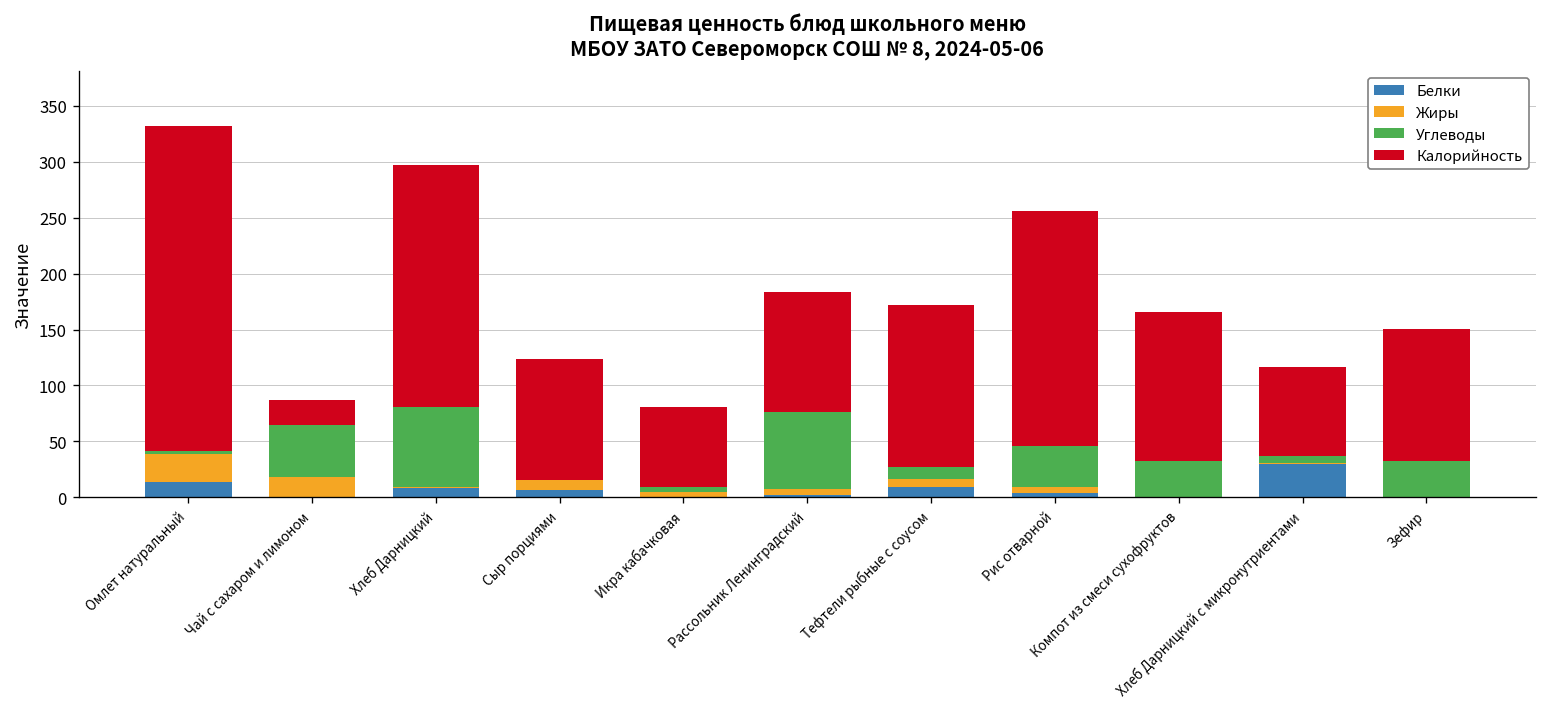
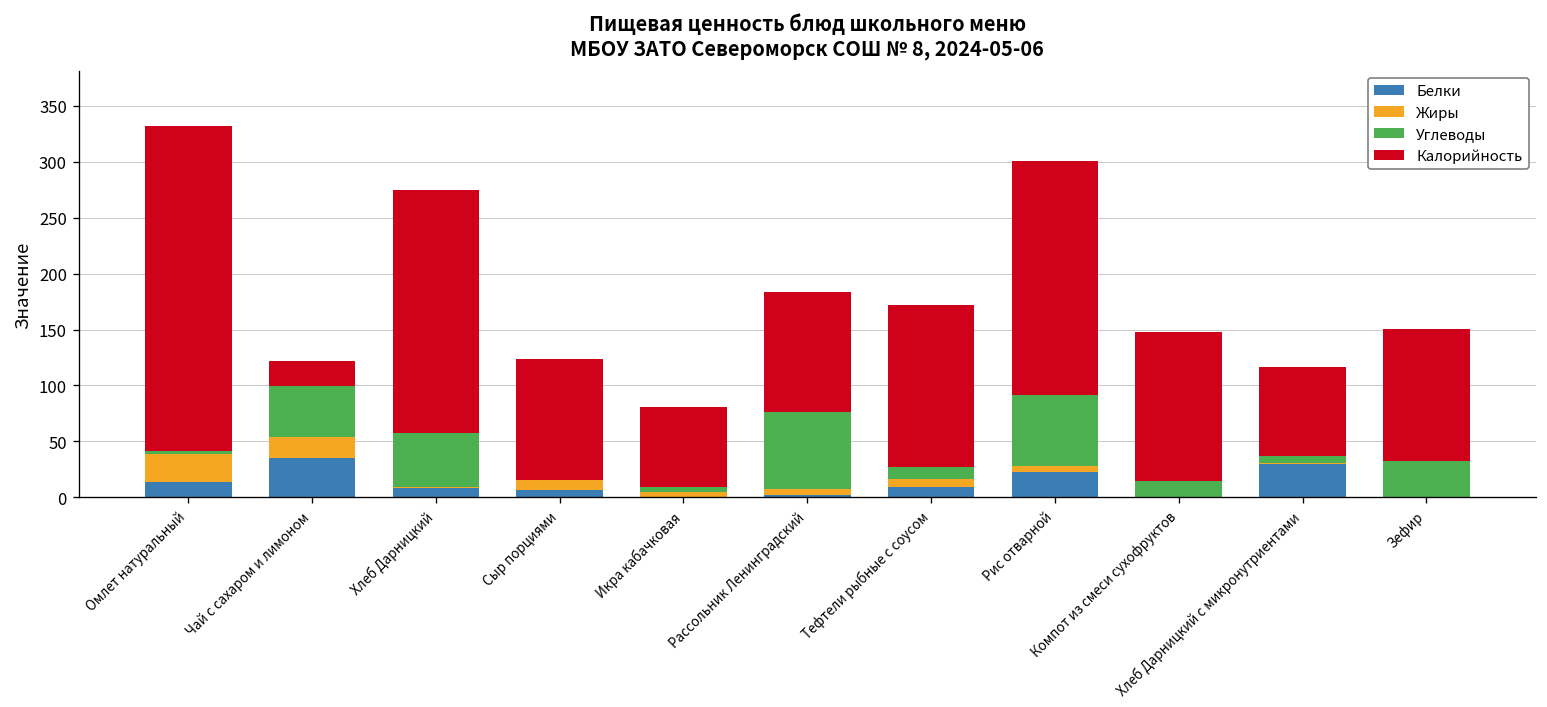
Белки, Чай с сахаром и лимоном: 0 -> 40
Углеводы, Хлеб Дарницкий: 70 -> 50
Белки, Рис отварной: 0 -> 20
Углеводы, Рис отварной: 40 -> 60
Углеводы, Компот из смеси сухофруктов: 30 -> 10
